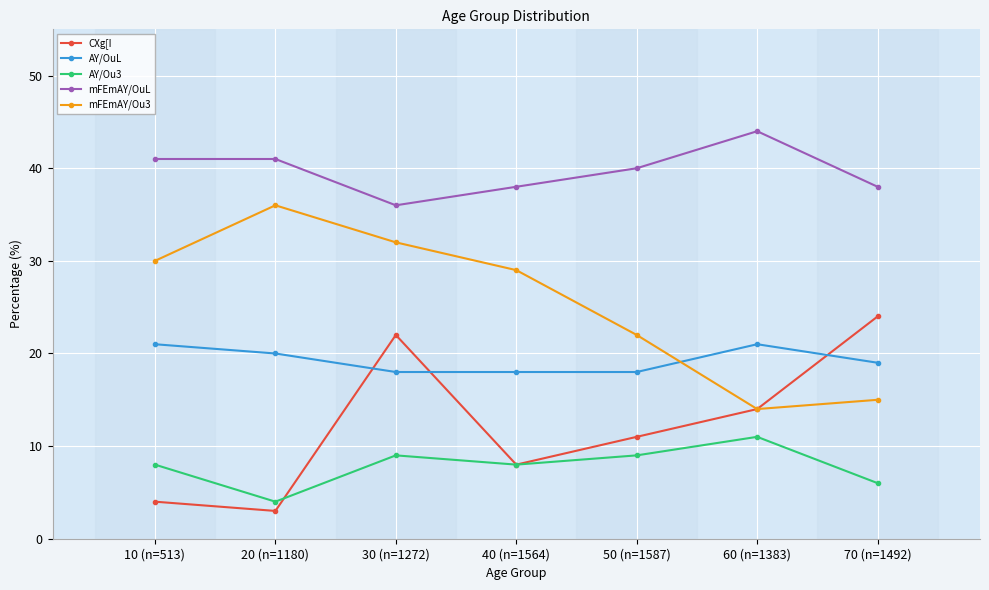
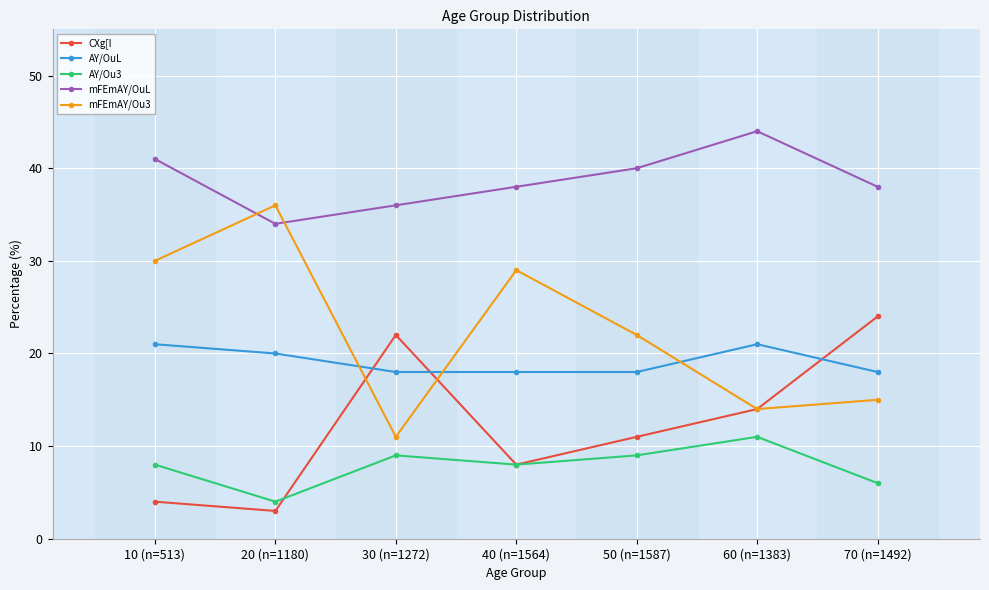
mFEmAY/OuL, 20 (n=1180): 41 -> 34
mFEmAY/Ou3, 30 (n=1272): 32 -> 11
AY/OuL, 70 (n=1492): 19 -> 18
